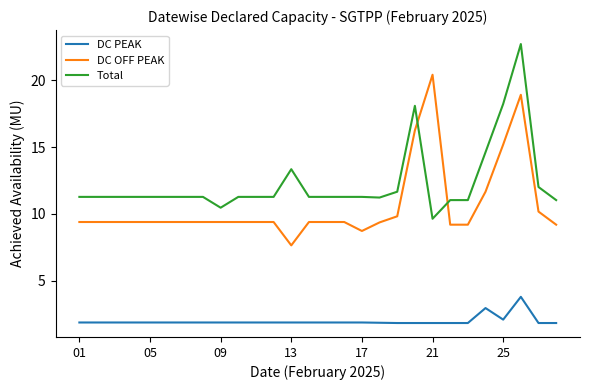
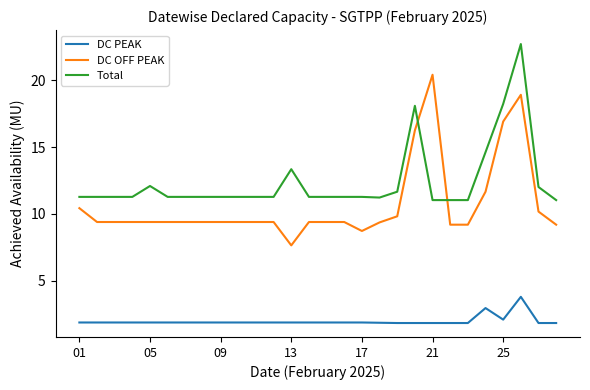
DC OFF PEAK, 01: 9.4 -> 10.4
Total, 05: 11.3 -> 12.1
Total, 09: 10.5 -> 11.3
Total, 21: 9.6 -> 11.0
DC OFF PEAK, 25: 15.2 -> 16.9
